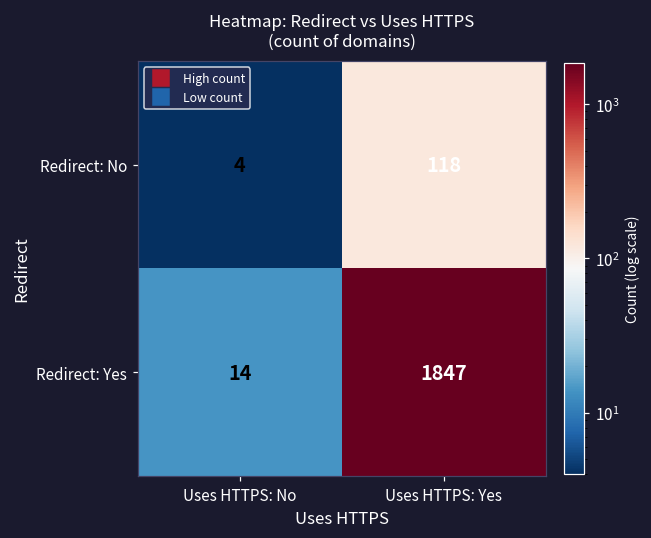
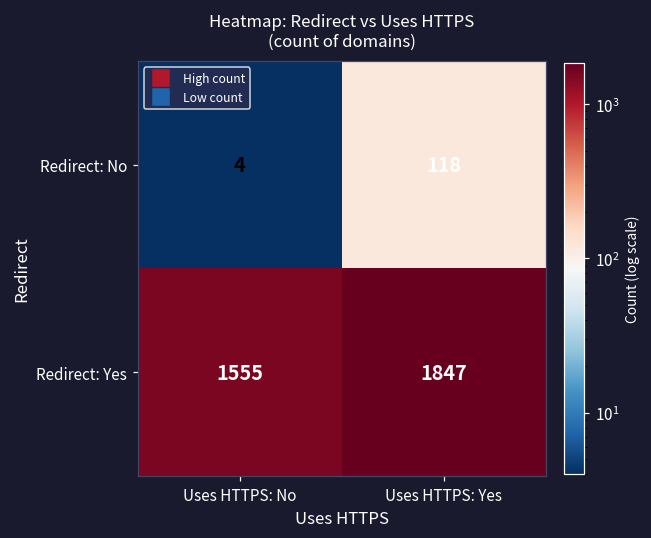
Redirect: Yes, Uses HTTPS: No: 14 -> 1555
